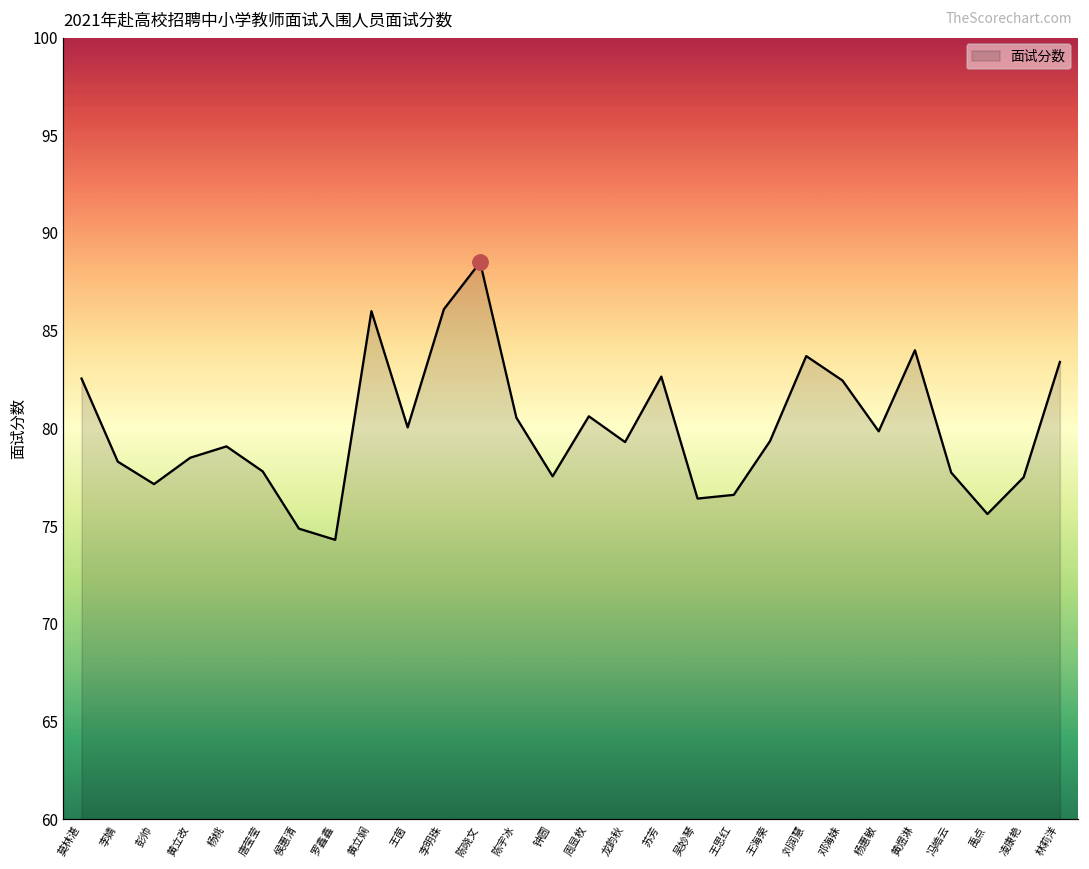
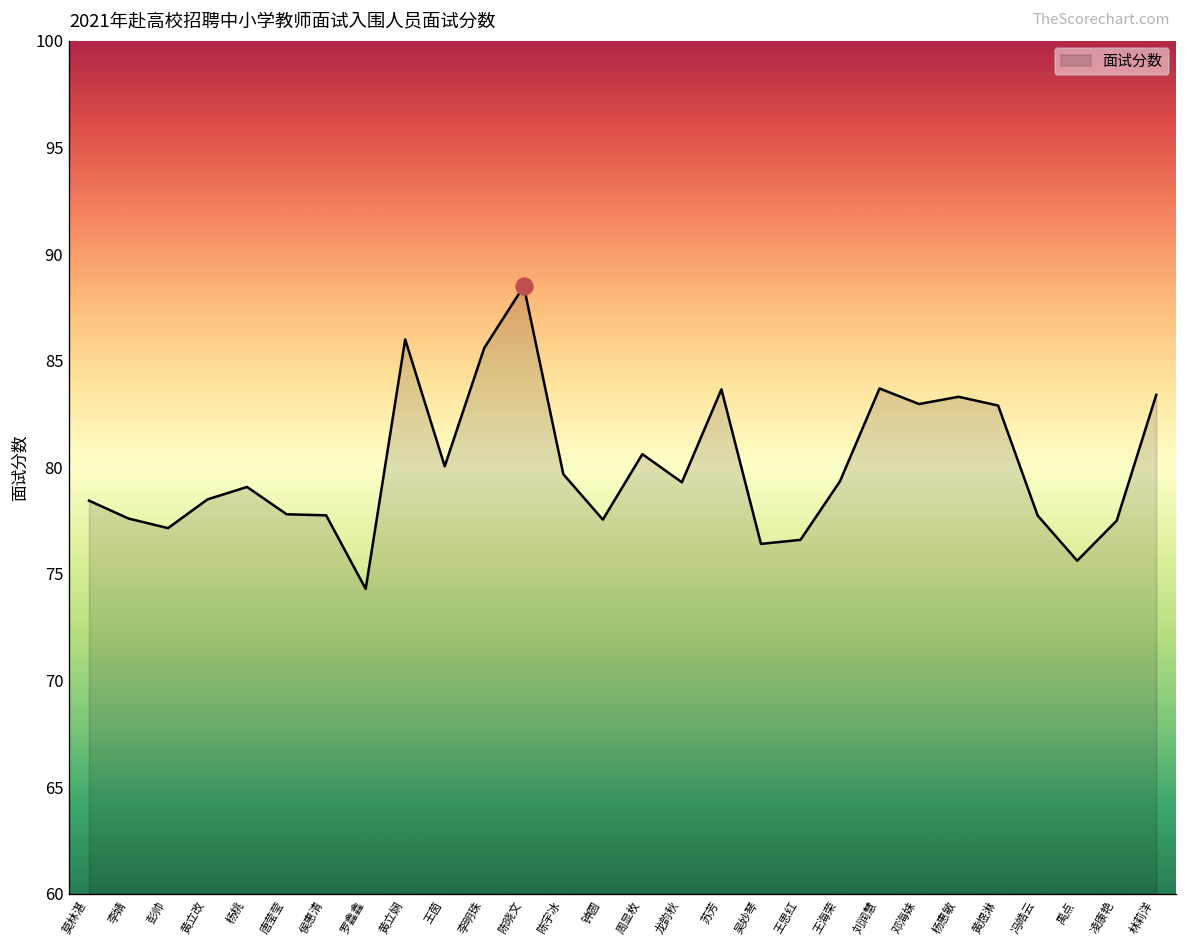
面试分数, 莫林湛: 82.6 -> 78.4
面试分数, 李婧: 78.3 -> 77.6
面试分数, 侯惠清: 74.9 -> 77.8
面试分数, 李明珠: 86.1 -> 85.6
面试分数, 陈宇冰: 80.6 -> 79.7
面试分数, 苏芳: 82.7 -> 83.7
面试分数, 邓海妹: 82.5 -> 83.0
面试分数, 杨惠敏: 79.9 -> 83.3
面试分数, 黄煜淋: 84.0 -> 82.9
